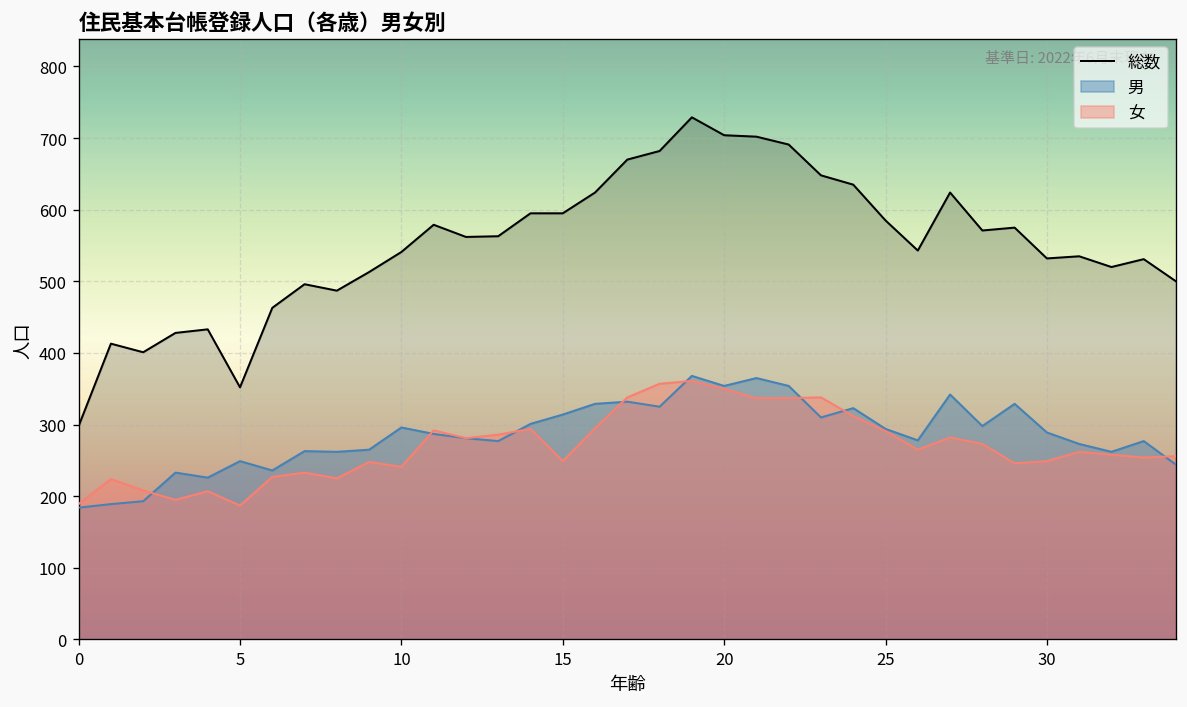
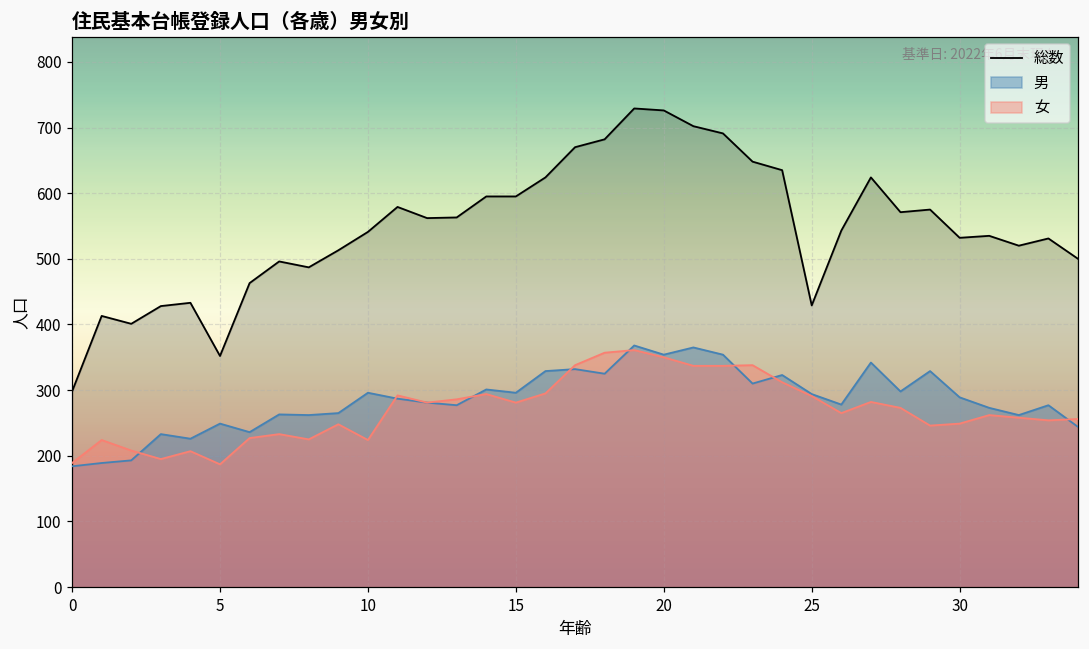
女, 10: 240 -> 220
男, 15: 310 -> 300
女, 15: 250 -> 280
総数, 20: 700 -> 730
総数, 25: 590 -> 430
